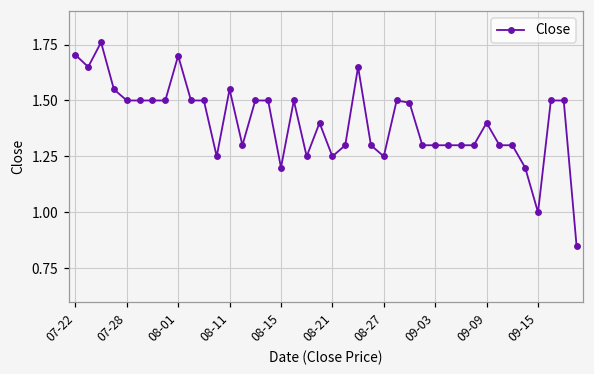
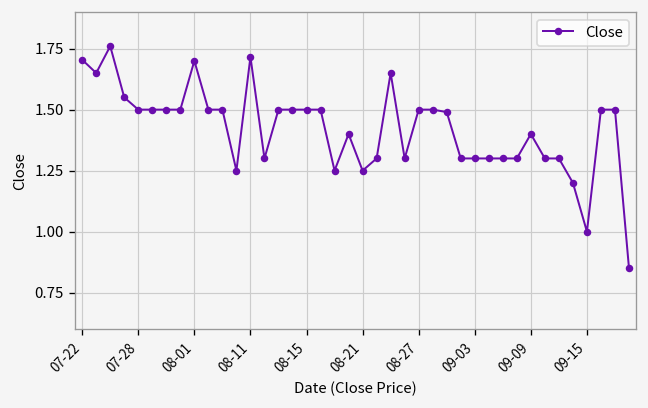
08-11: 1.55 -> 1.72
08-15: 1.2 -> 1.5
08-27: 1.25 -> 1.50
